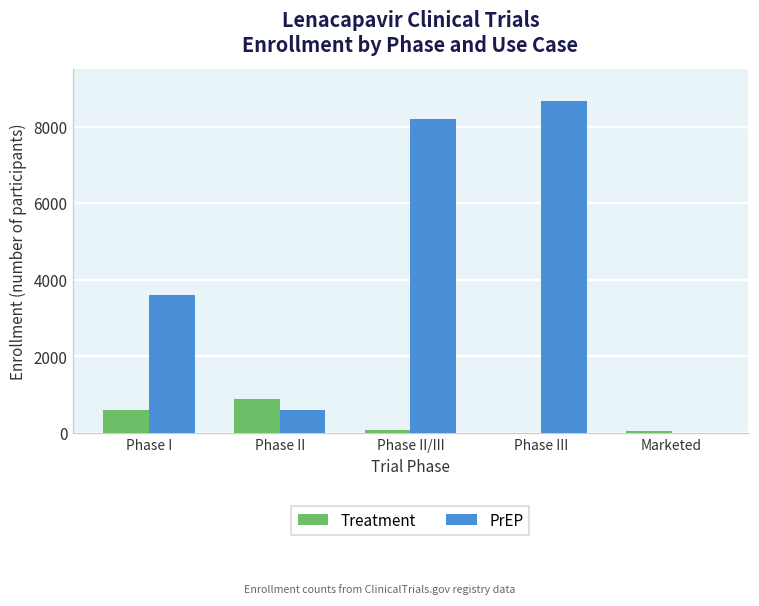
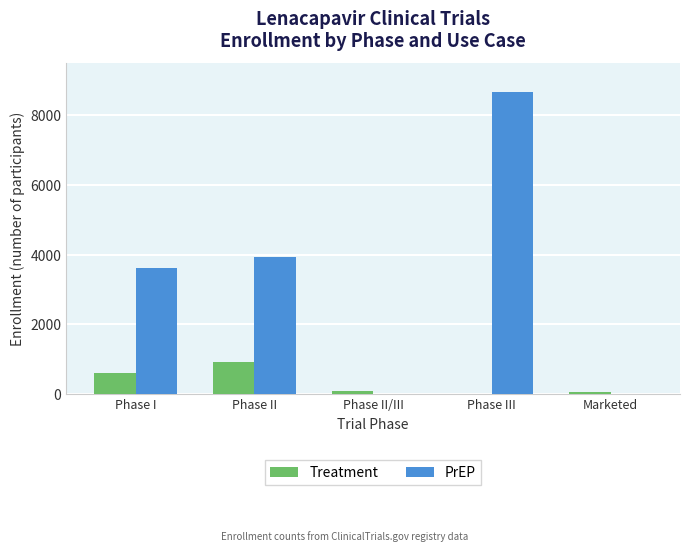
PrEP, Phase II: 600 -> 3900
PrEP, Phase II/III: 8200 -> 0
